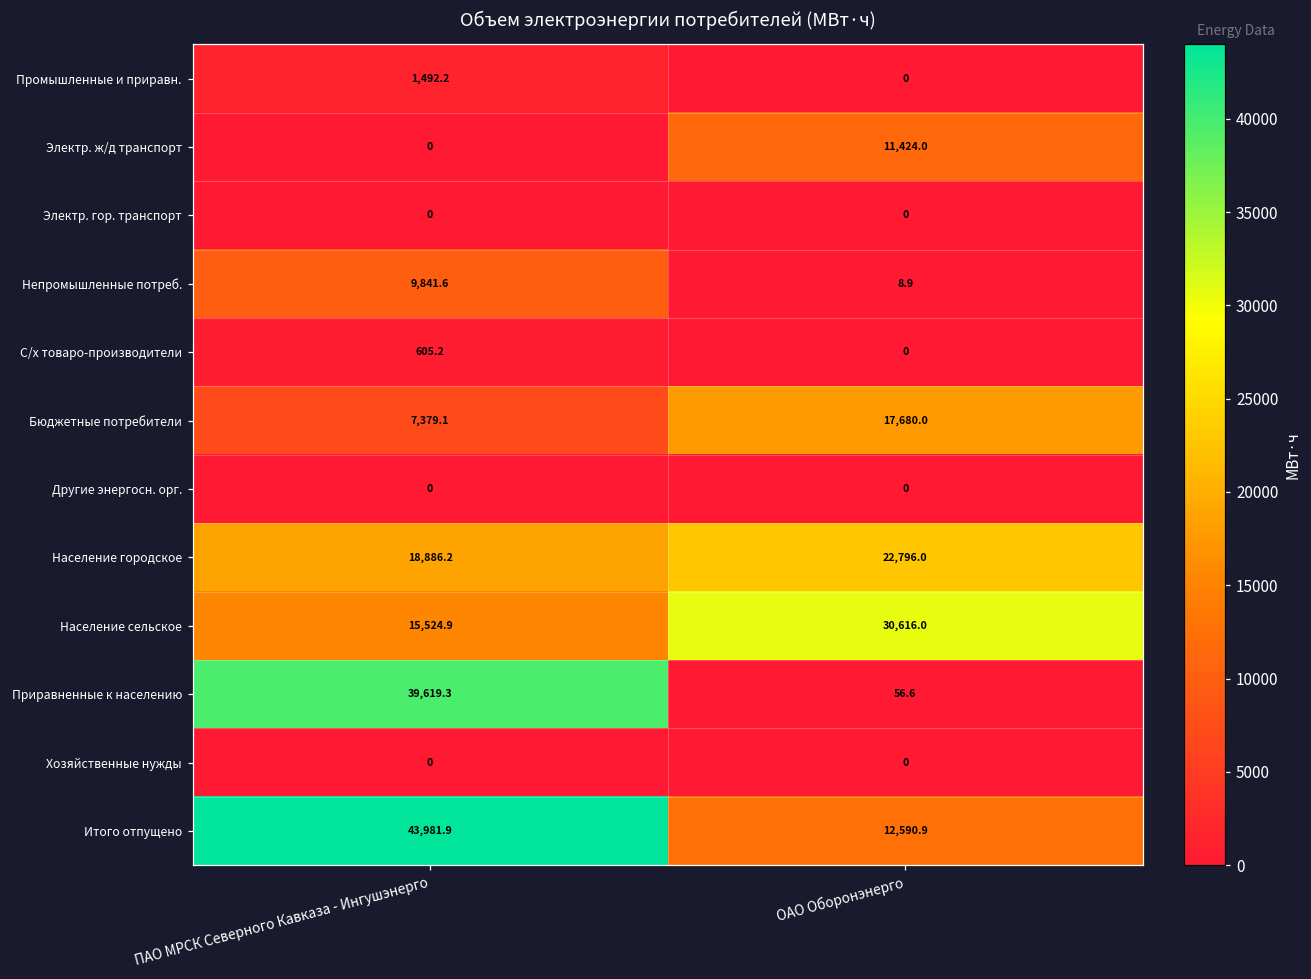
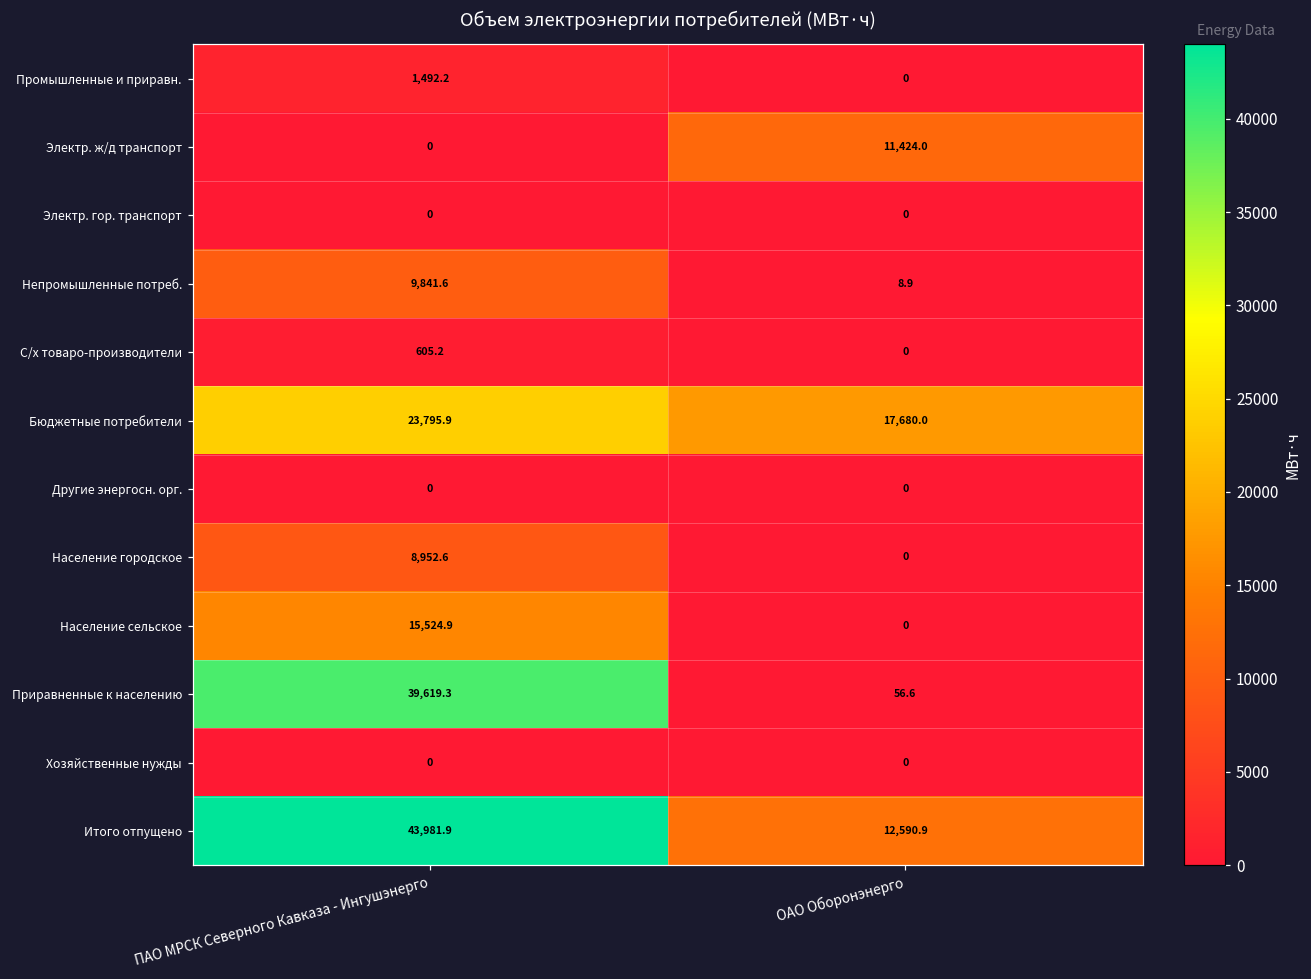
Бюджетные потребители, ПАО МРСК Северного Кавказа - Ингушэнерго: 7,379.1 -> 23,795.9
Население городское, ПАО МРСК Северного Кавказа - Ингушэнерго: 18,886.2 -> 8,952.6
Население городское, ОАО Оборонэнерго: 22,796.0 -> 0
Население сельское, ОАО Оборонэнерго: 30,616.0 -> 0
